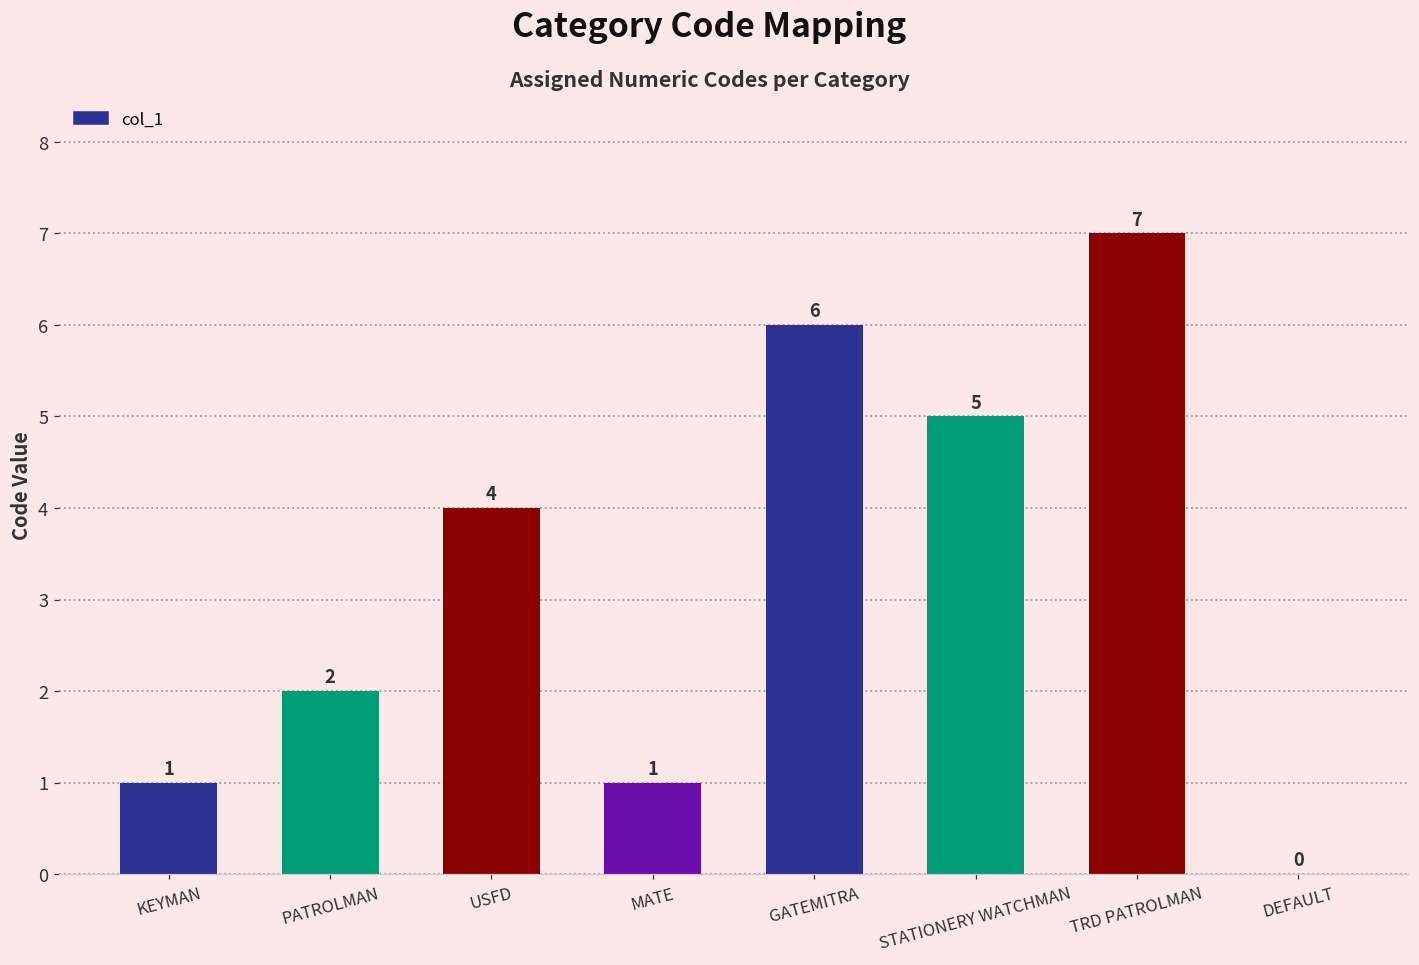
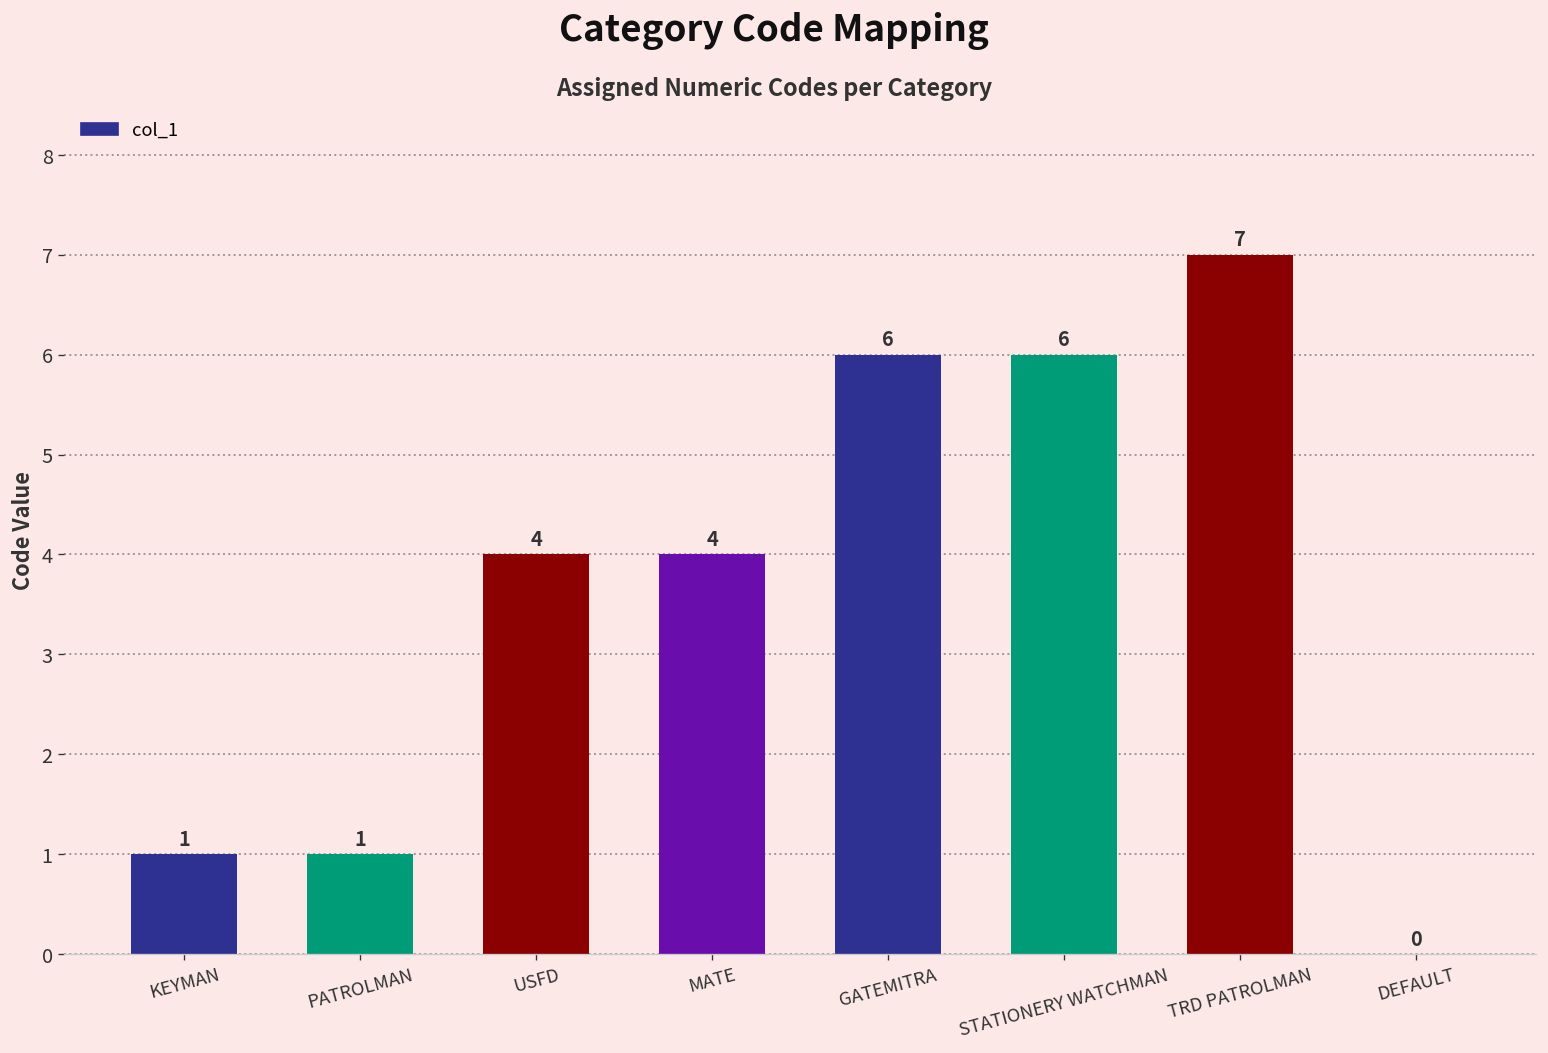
PATROLMAN: 2 -> 1
MATE: 1 -> 4
STATIONERY WATCHMAN: 5 -> 6
